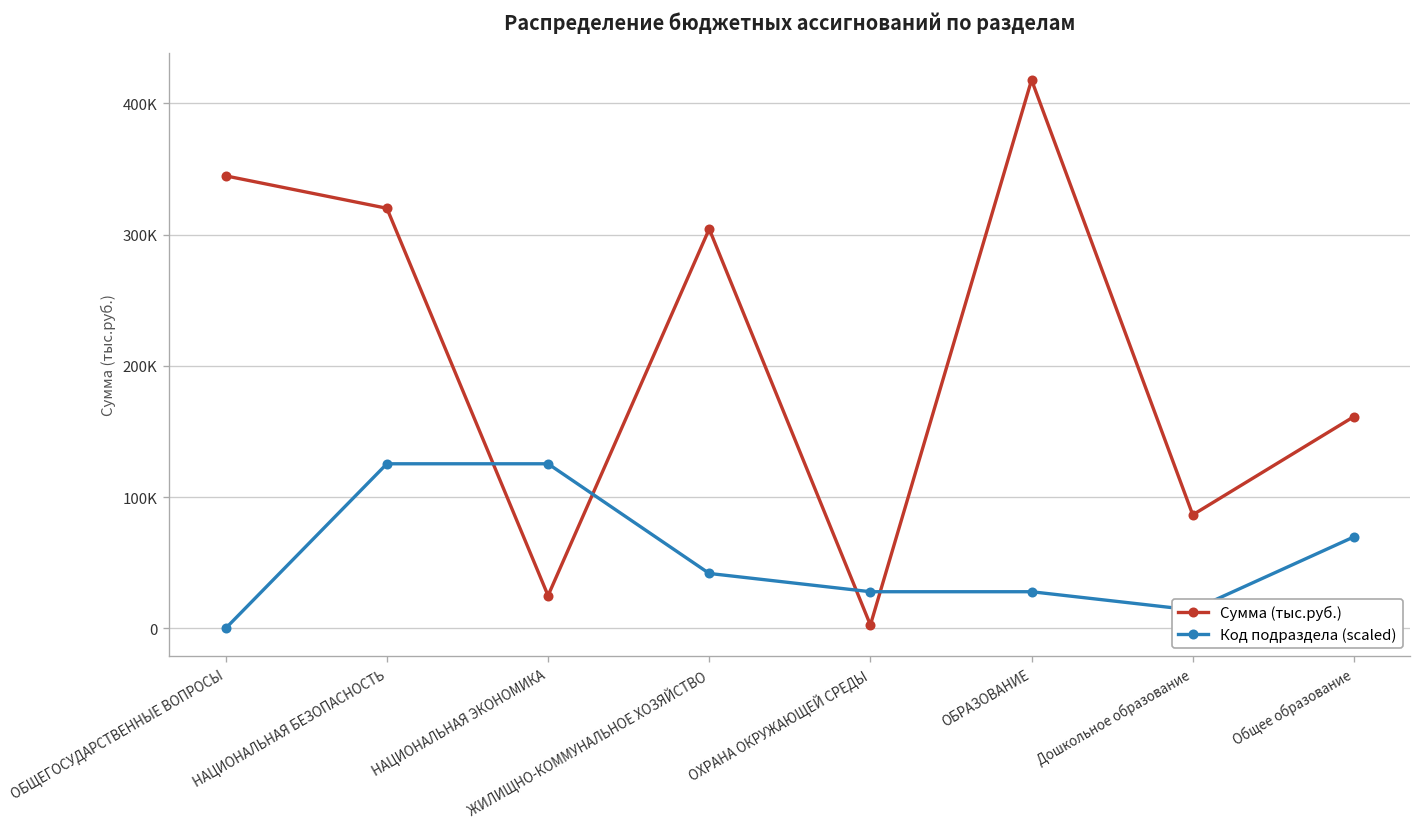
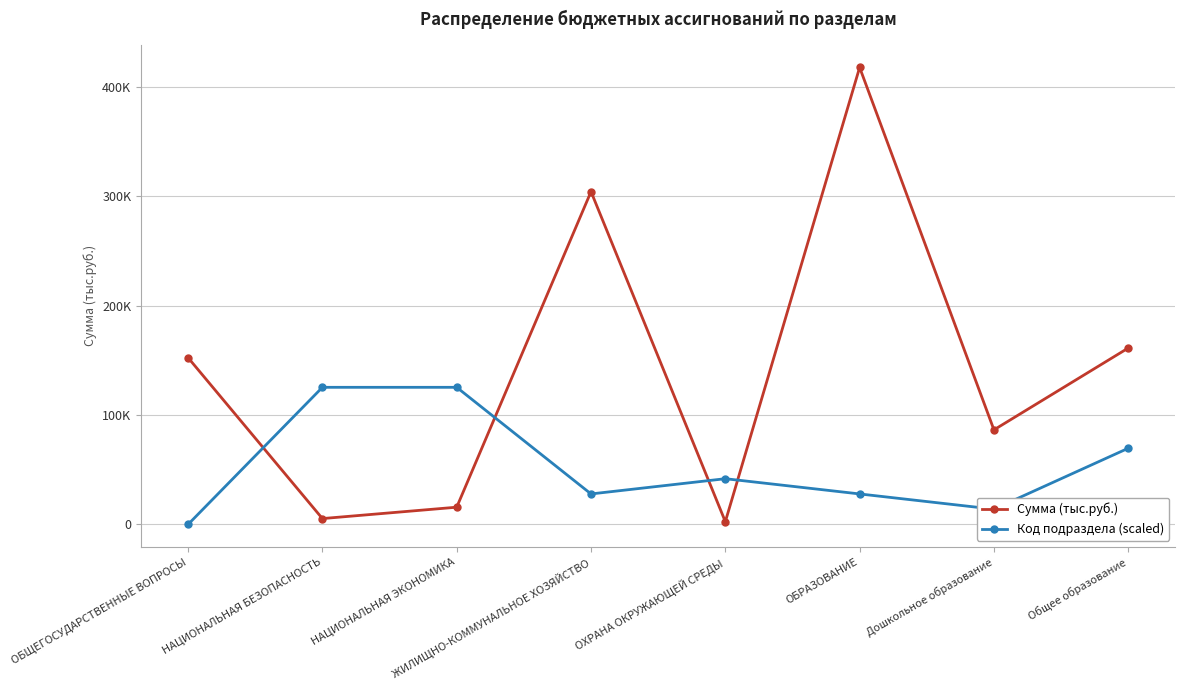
Сумма (тыс.руб.), ОБЩЕГОСУДАРСТВЕННЫЕ ВОПРОСЫ: 345000 -> 152000
Сумма (тыс.руб.), НАЦИОНАЛЬНАЯ БЕЗОПАСНОСТЬ: 320000 -> 5000
Сумма (тыс.руб.), НАЦИОНАЛЬНАЯ ЭКОНОМИКА: 25000 -> 16000
Код подраздела (scaled), ЖИЛИЩНО-КОММУНАЛЬНОЕ ХОЗЯЙСТВО: 42000 -> 28000
Код подраздела (scaled), ОХРАНА ОКРУЖАЮЩЕЙ СРЕДЫ: 28000 -> 42000
